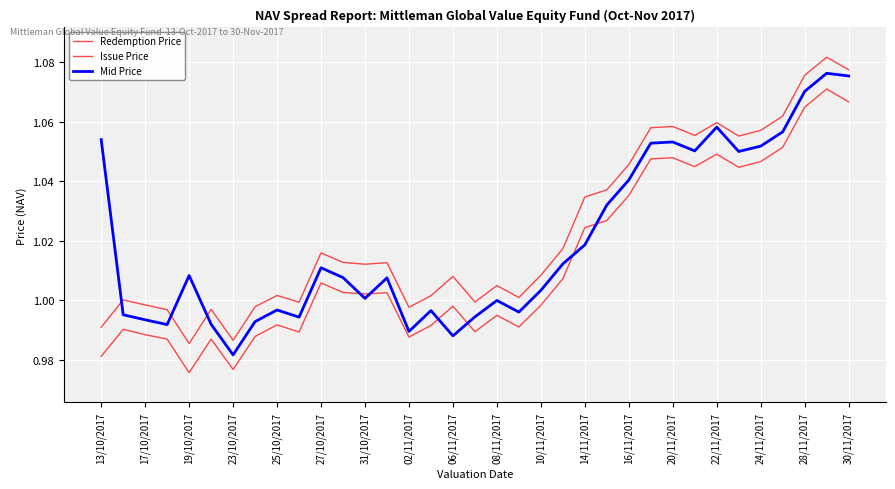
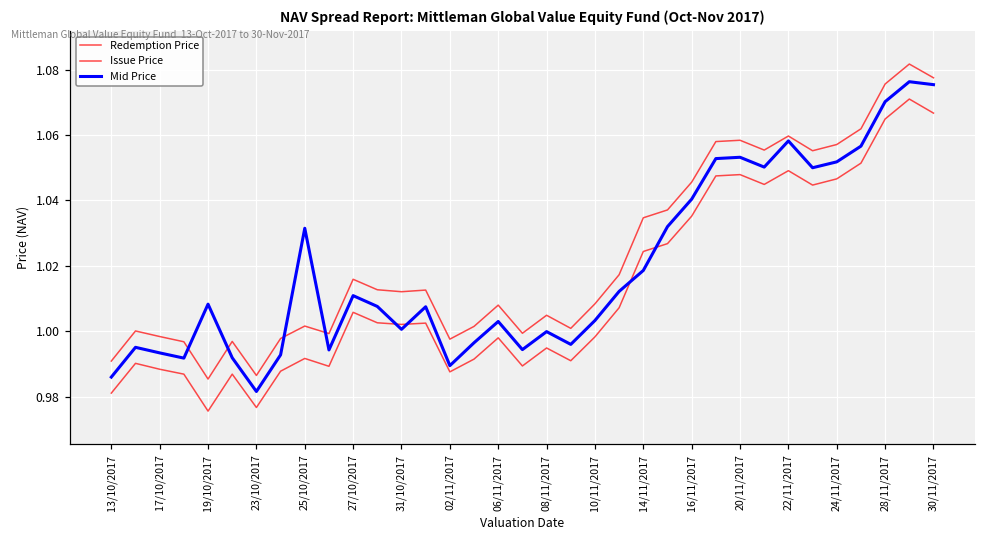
Mid Price, 13/10/2017: 1.054 -> 0.986
Mid Price, 25/10/2017: 0.997 -> 1.032
Mid Price, 06/11/2017: 0.988 -> 1.003
